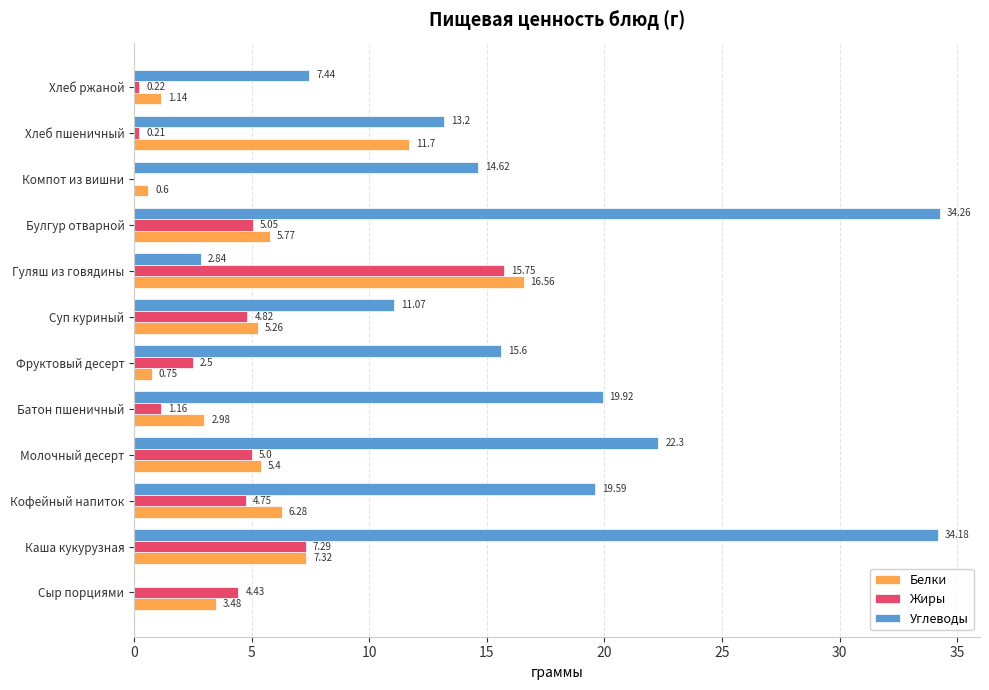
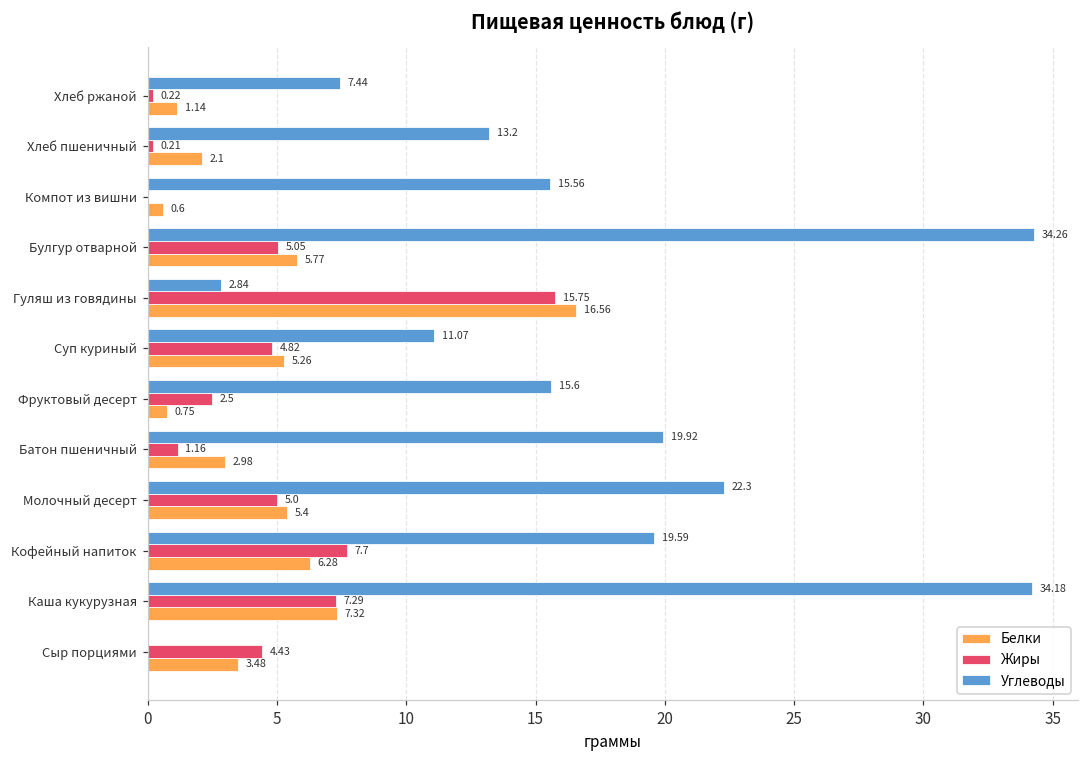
Белки, Хлеб пшеничный: 11.7 -> 2.1
Углеводы, Компот из вишни: 14.62 -> 15.56
Жиры, Кофейный напиток: 4.75 -> 7.7
